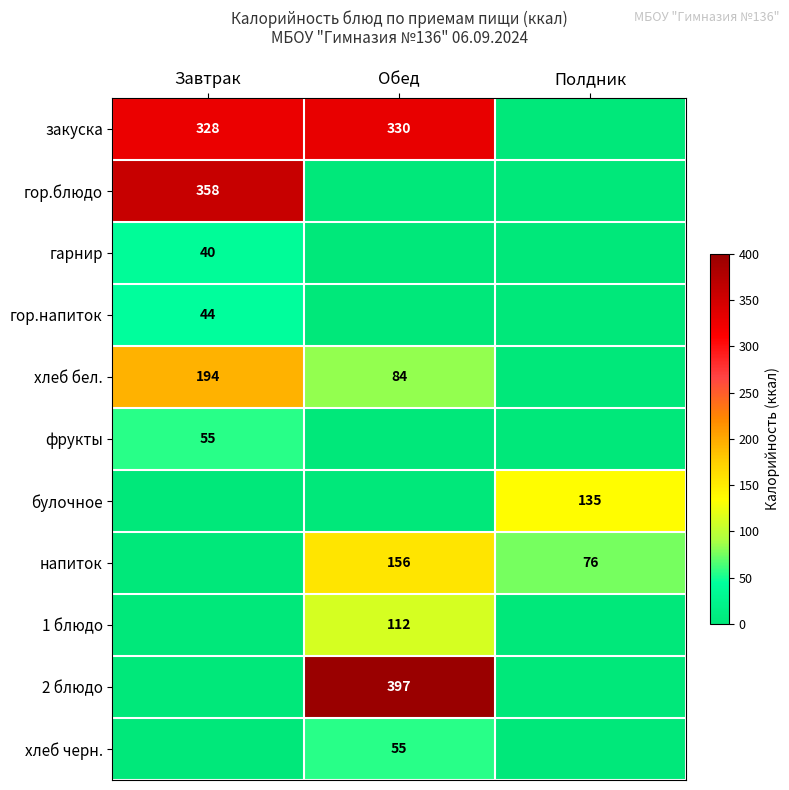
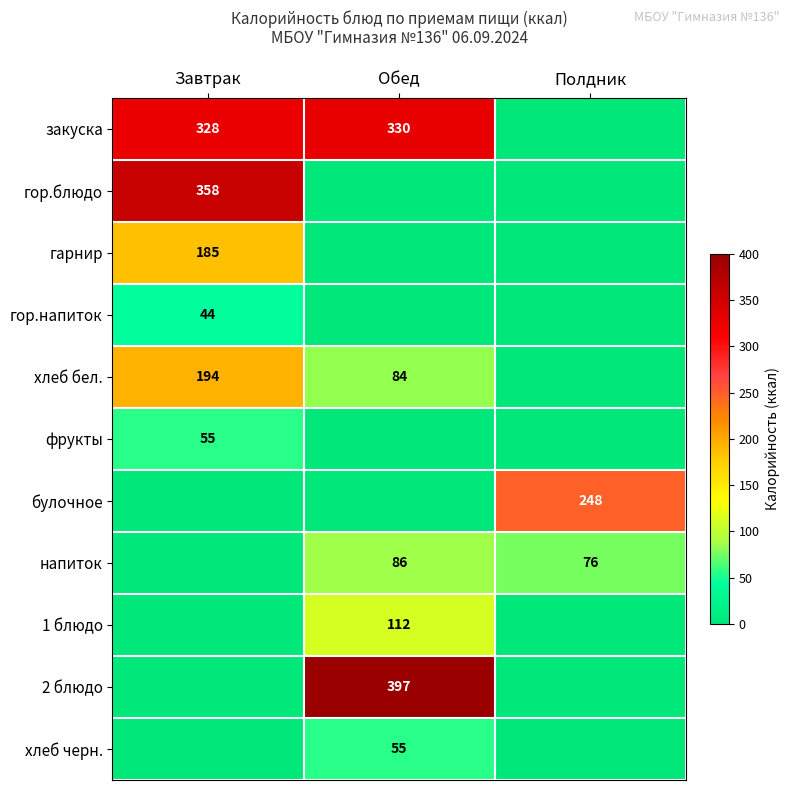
гарнир, Завтрак: 40 -> 185
булочное, Полдник: 135 -> 248
напиток, Обед: 156 -> 86
